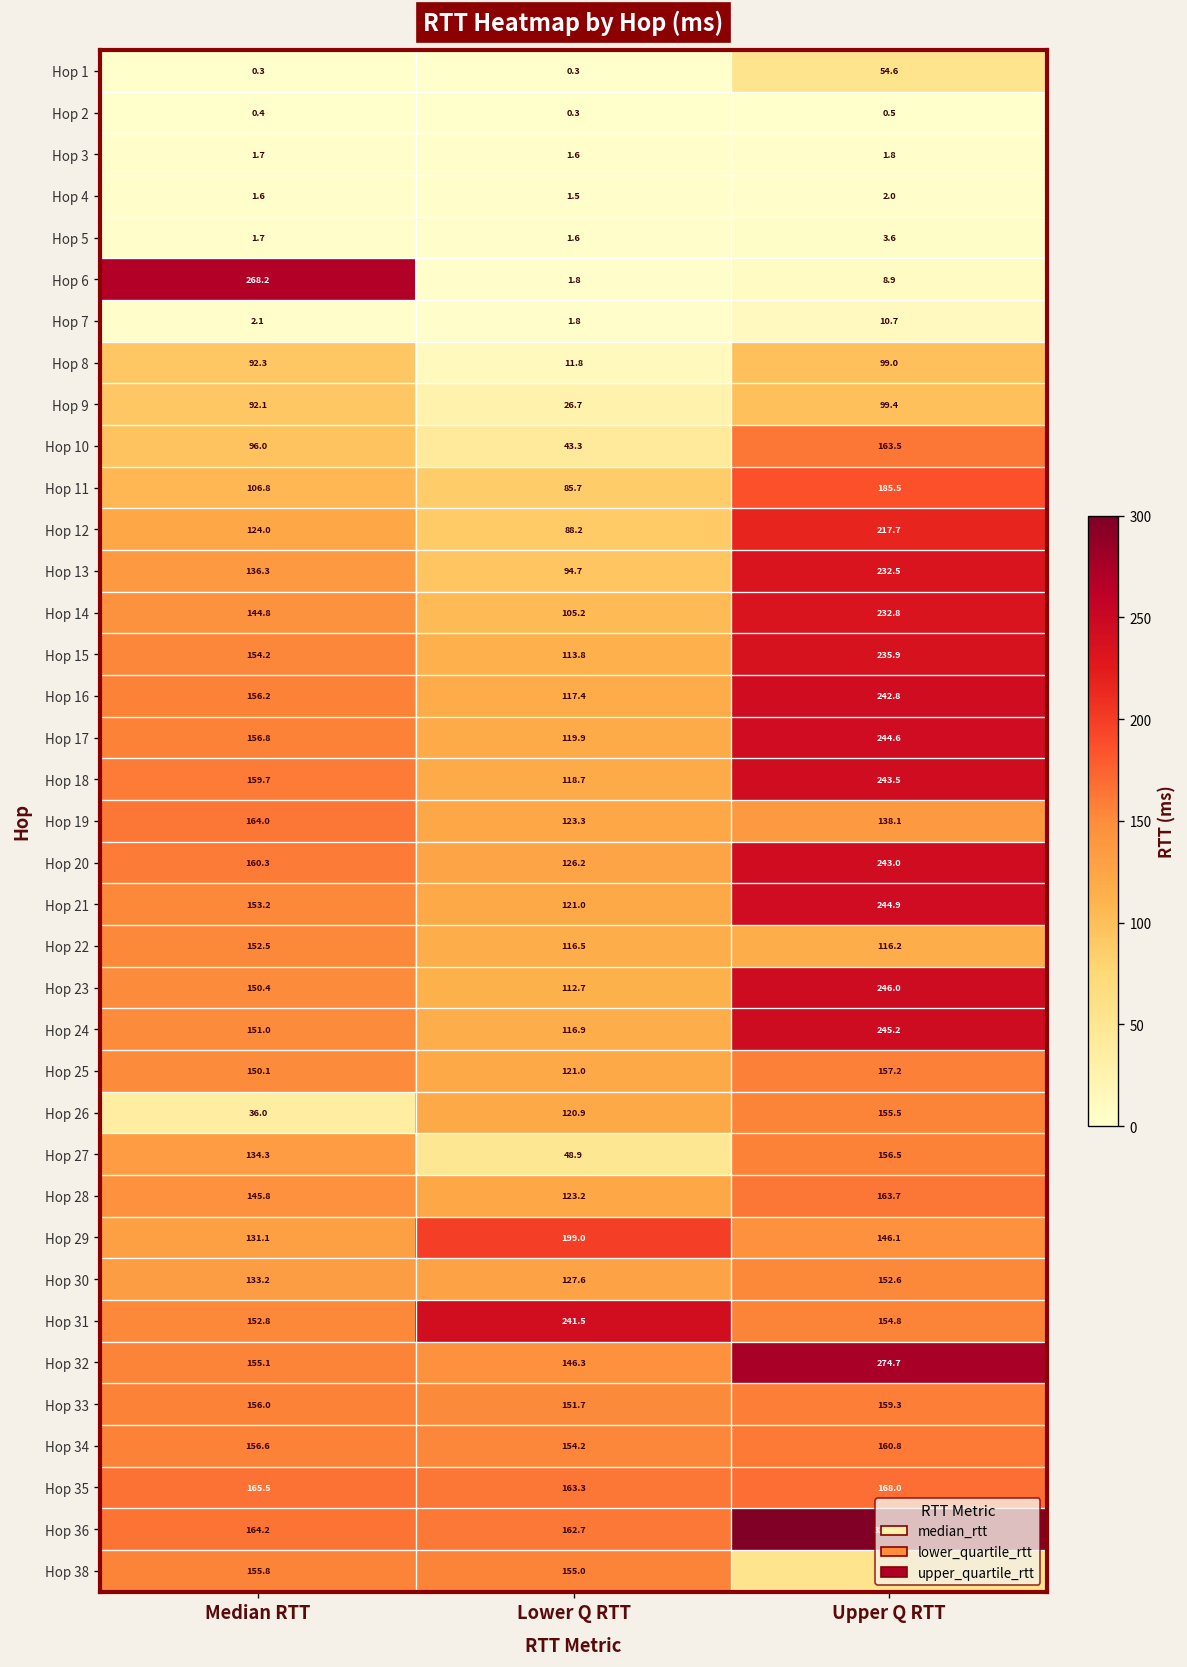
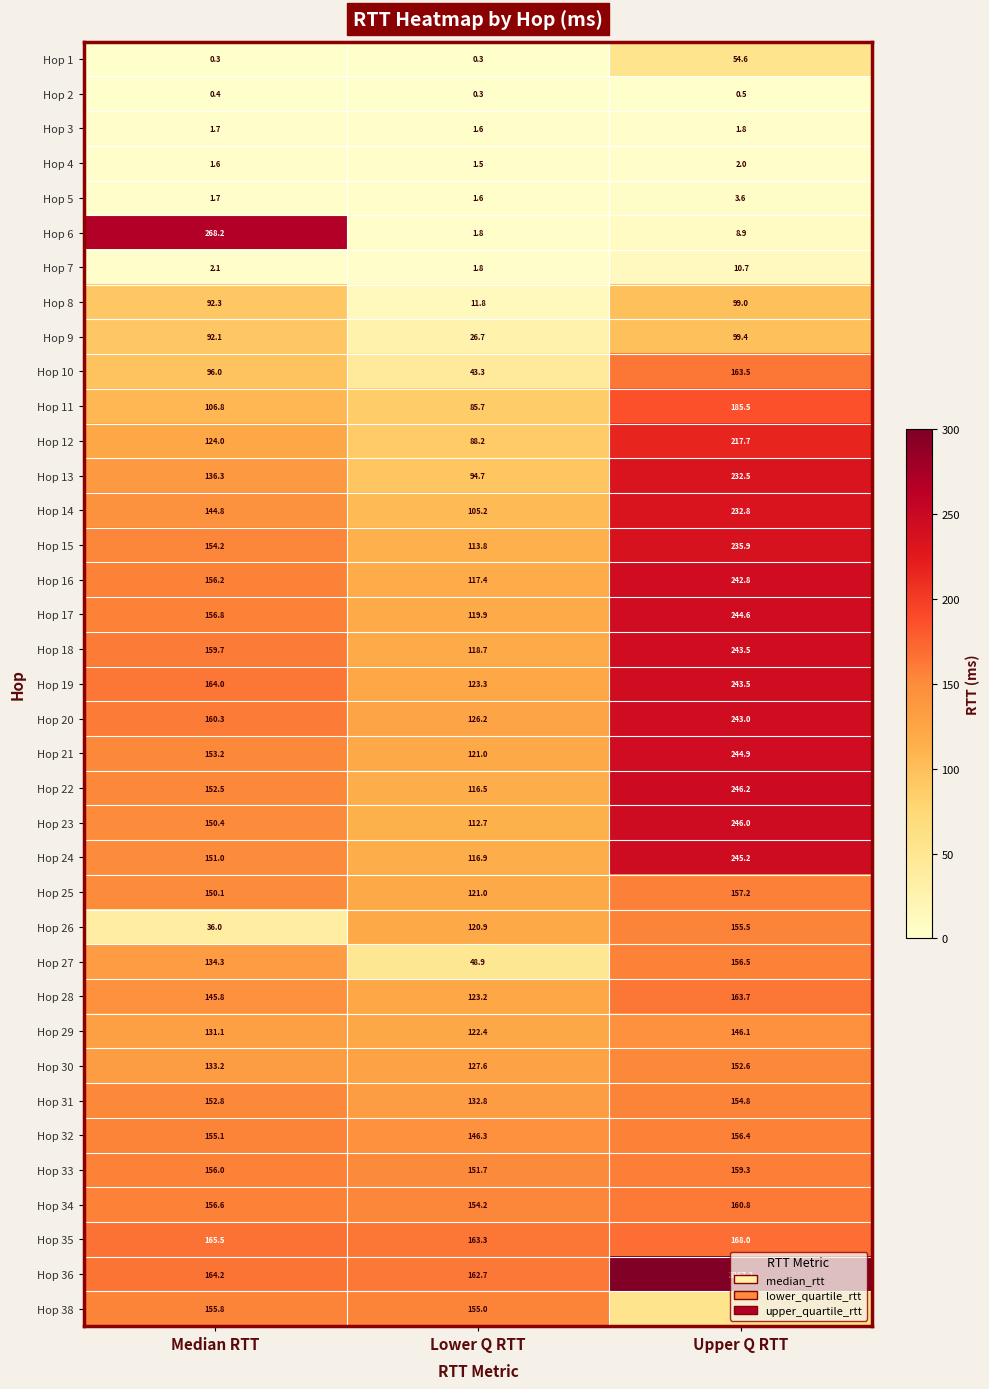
Hop 19, Upper Q RTT: 138.1 -> 243.5
Hop 22, Upper Q RTT: 116.2 -> 246.2
Hop 29, Lower Q RTT: 199.0 -> 122.4
Hop 31, Lower Q RTT: 241.5 -> 132.8
Hop 32, Upper Q RTT: 274.7 -> 156.4
